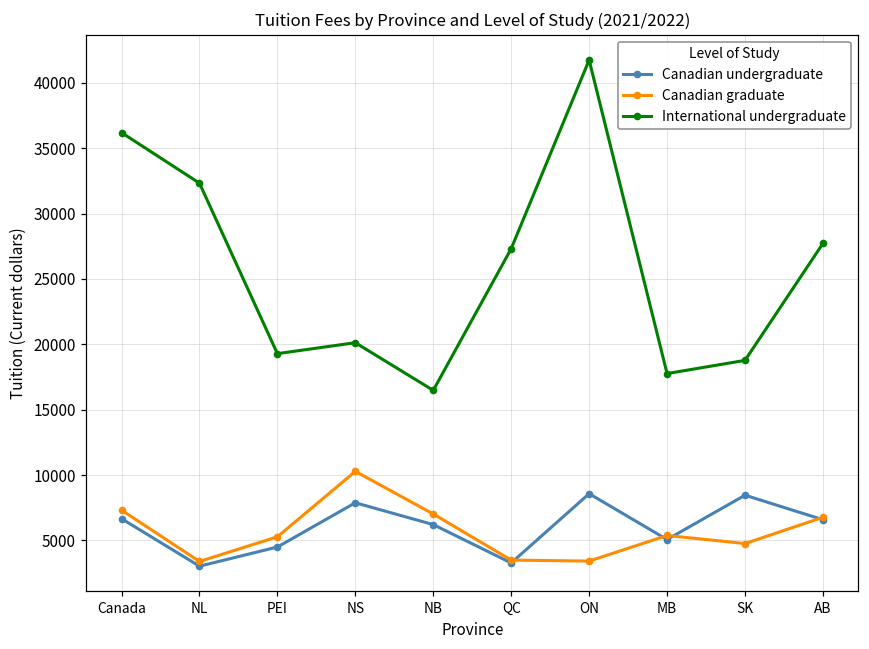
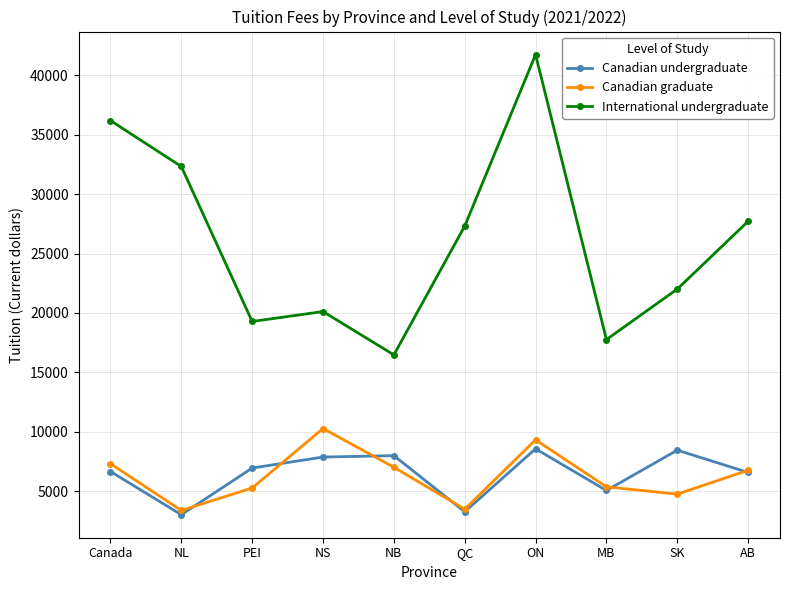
Canadian undergraduate, PEI: 4500 -> 7000
Canadian undergraduate, NB: 6200 -> 8000
Canadian graduate, ON: 3400 -> 9300
International undergraduate, SK: 18800 -> 22000
